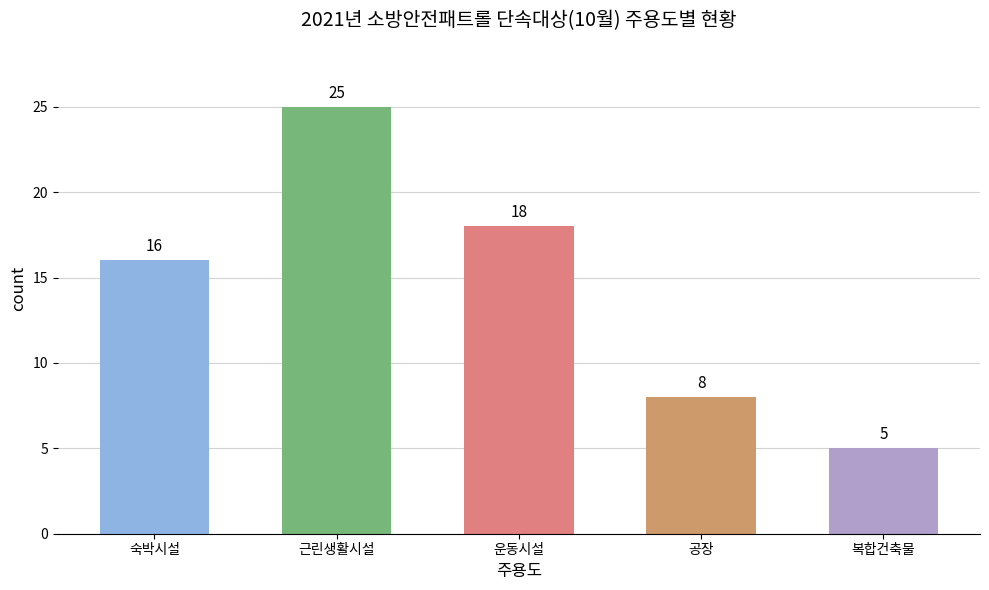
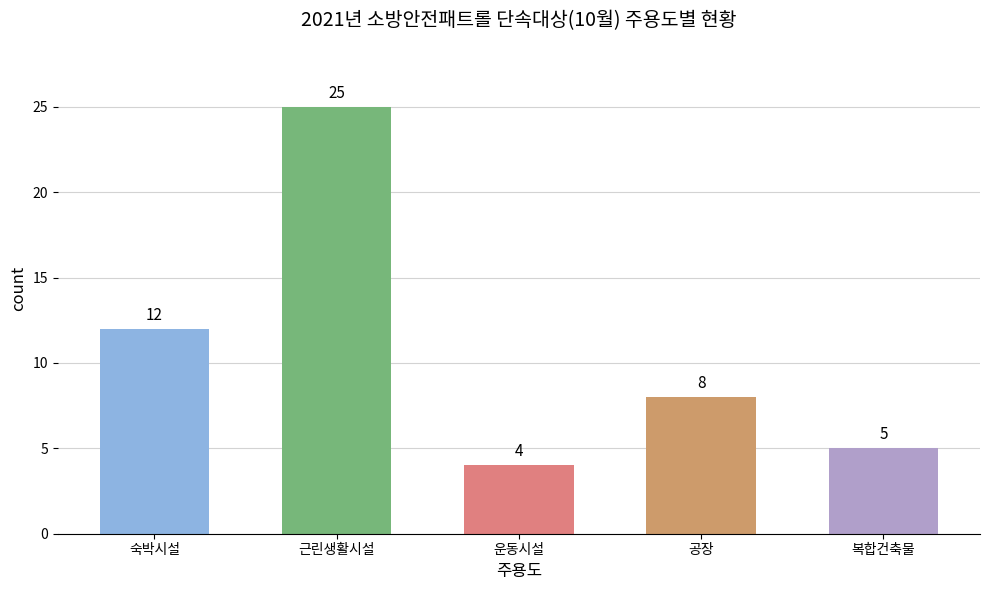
숙박시설: 16 -> 12
운동시설: 18 -> 4
